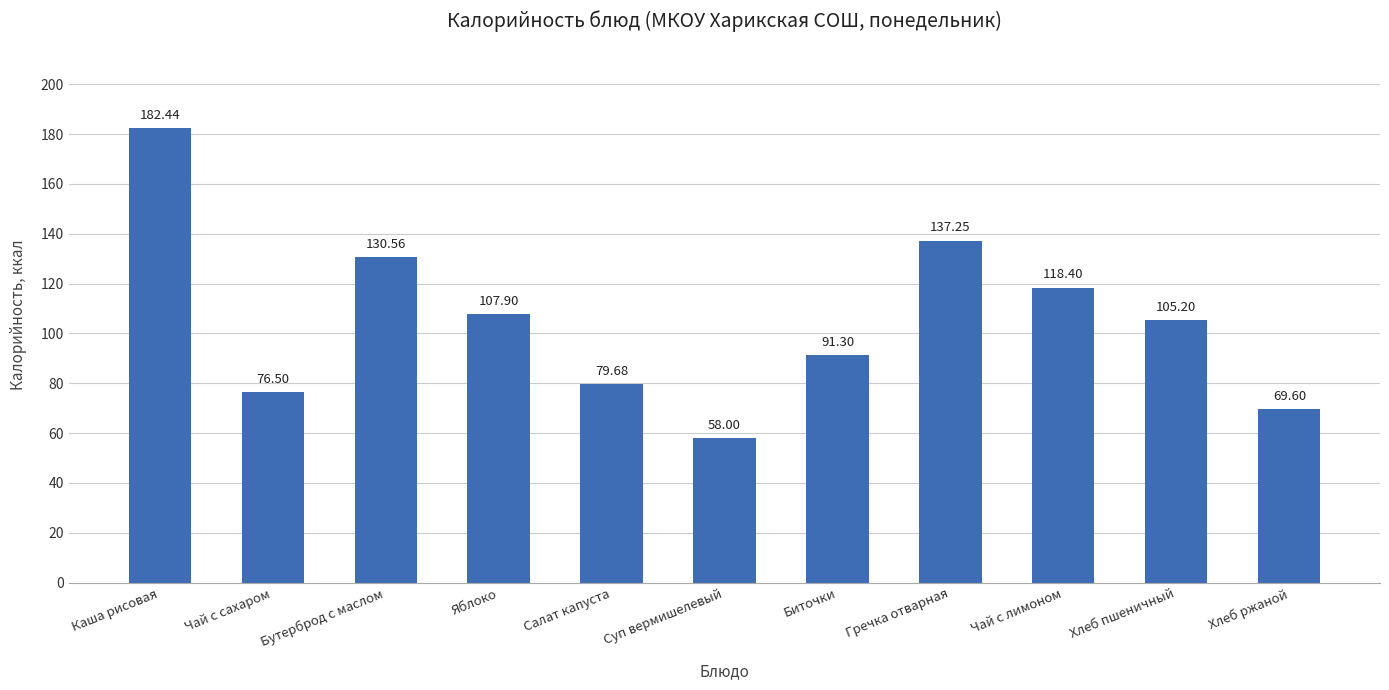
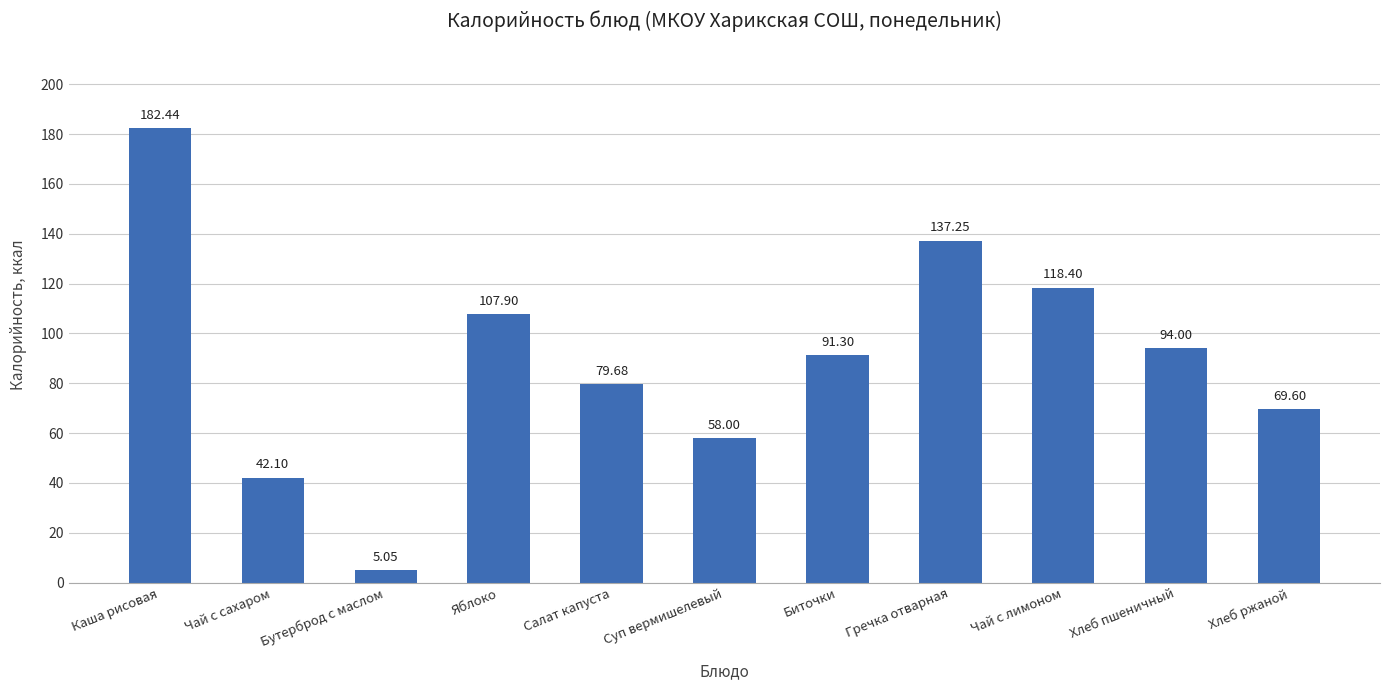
Чай с сахаром: 76.50 -> 42.10
Бутерброд с маслом: 130.56 -> 5.05
Хлеб пшеничный: 105.20 -> 94.00
